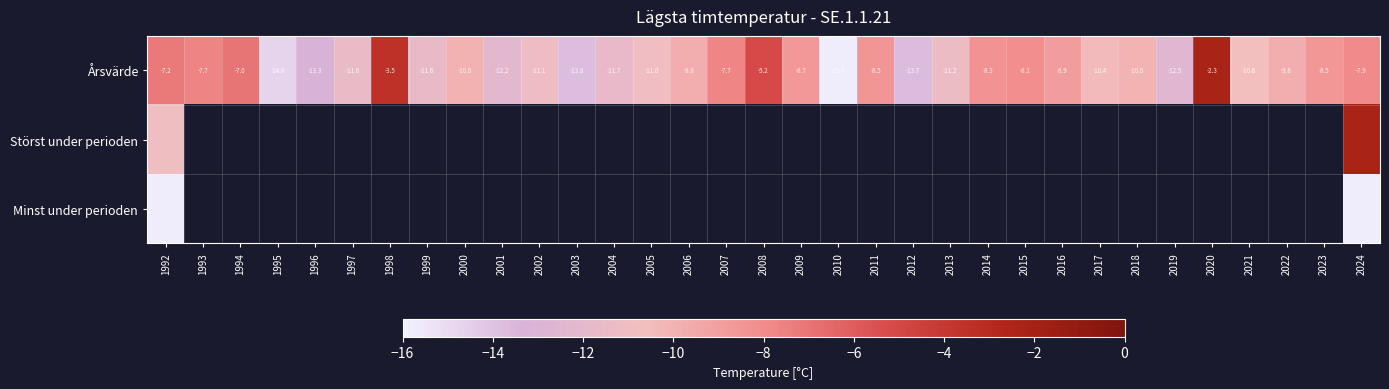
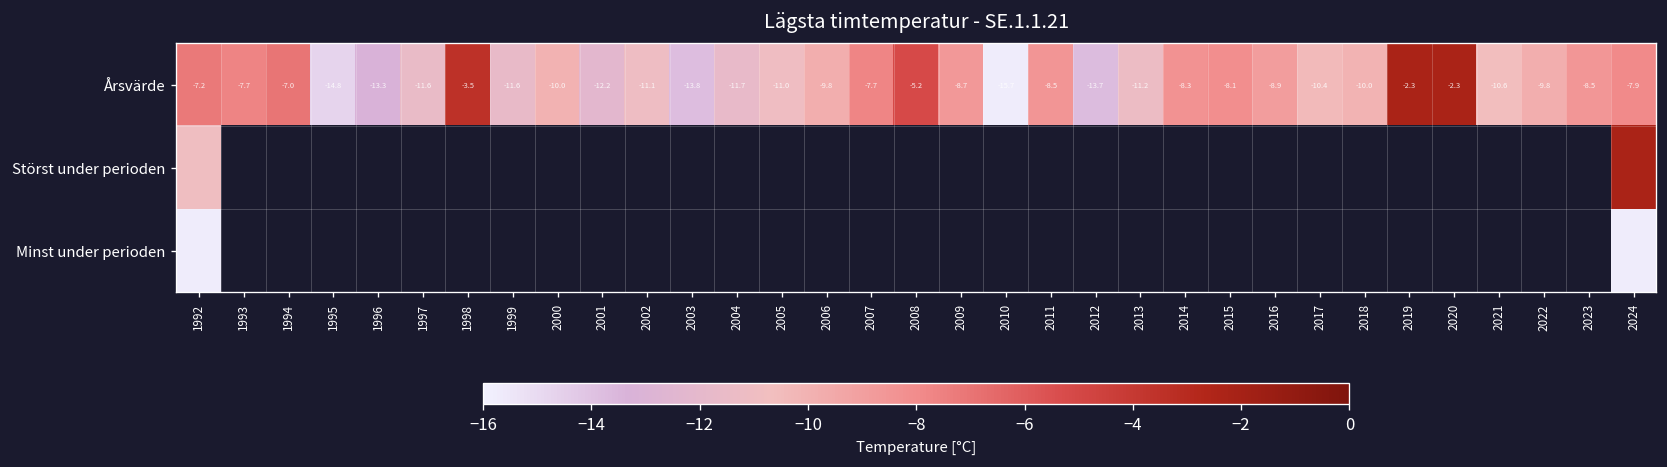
Årsvärde, 2019: -12.5 -> -2.3
